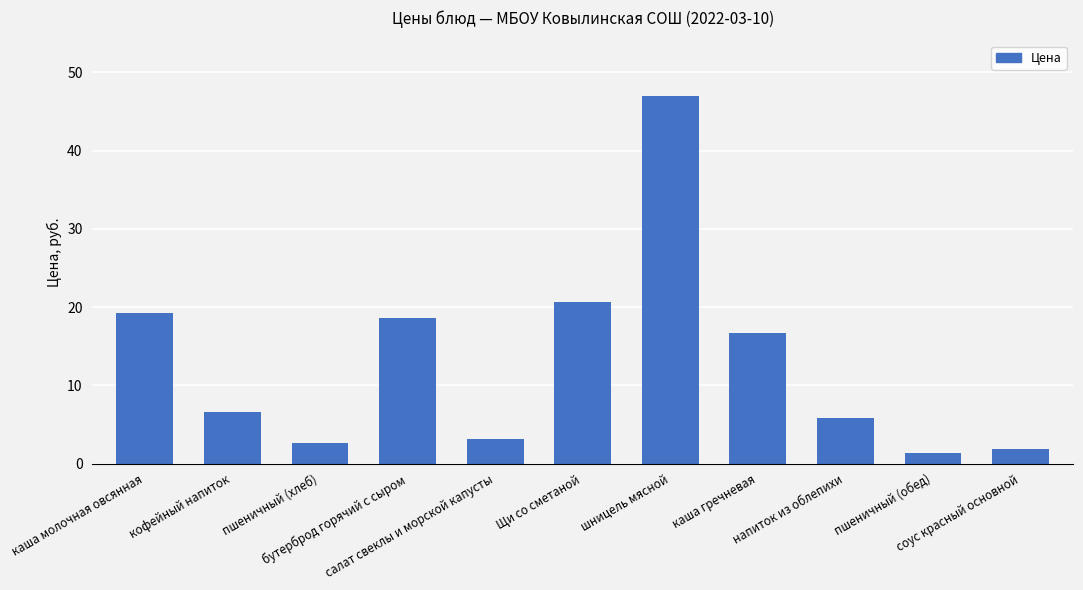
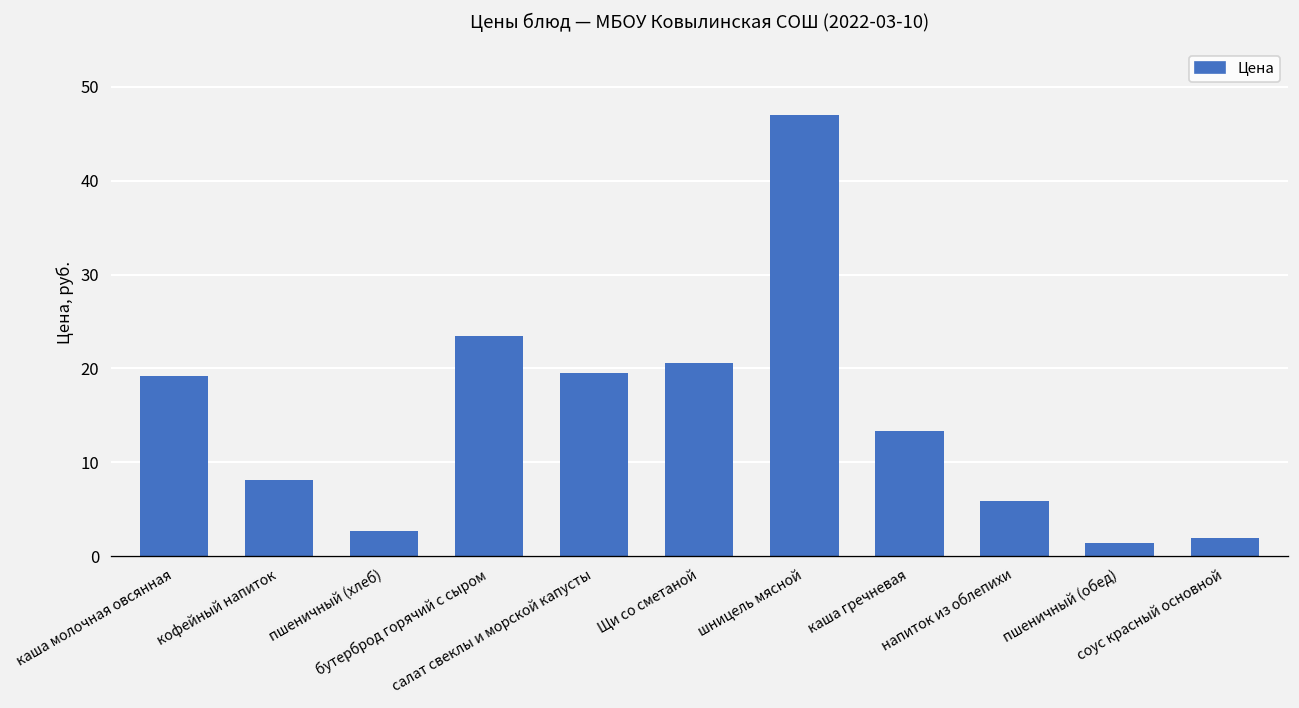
кофейный напиток: 7 -> 8
бутерброд горячий с сыром: 19 -> 24
салат свеклы и морской капусты: 3 -> 20
каша гречневая: 17 -> 13
